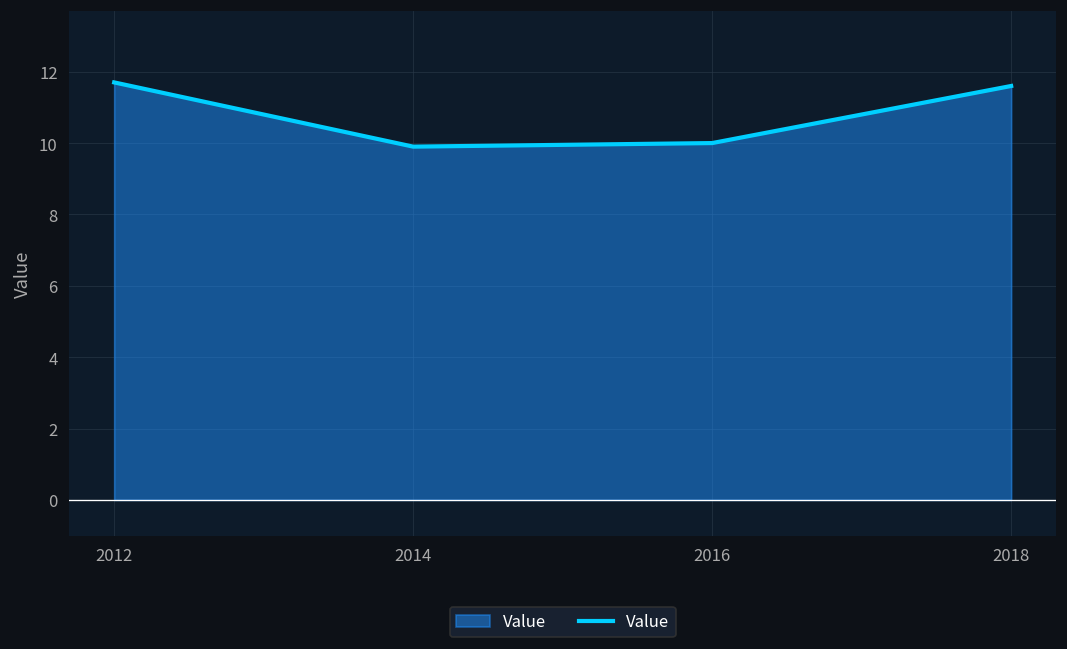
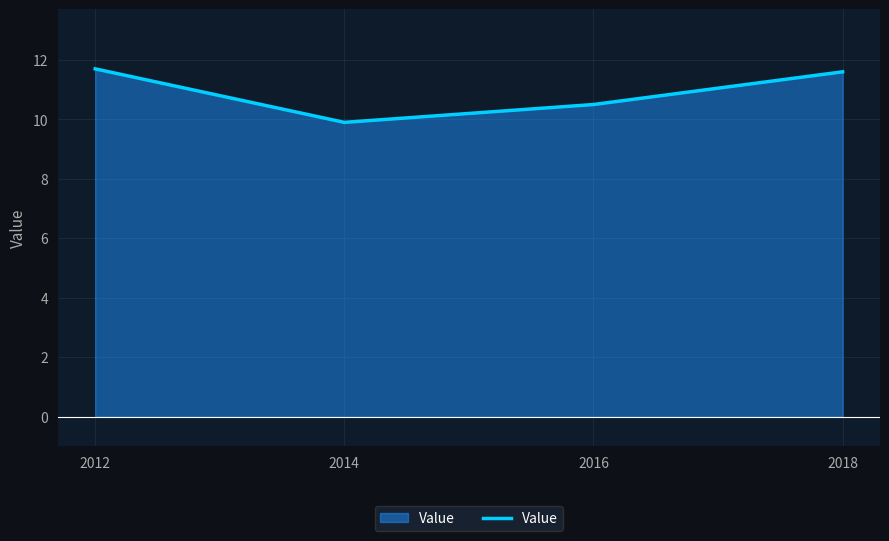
2016: 10.0 -> 10.5
